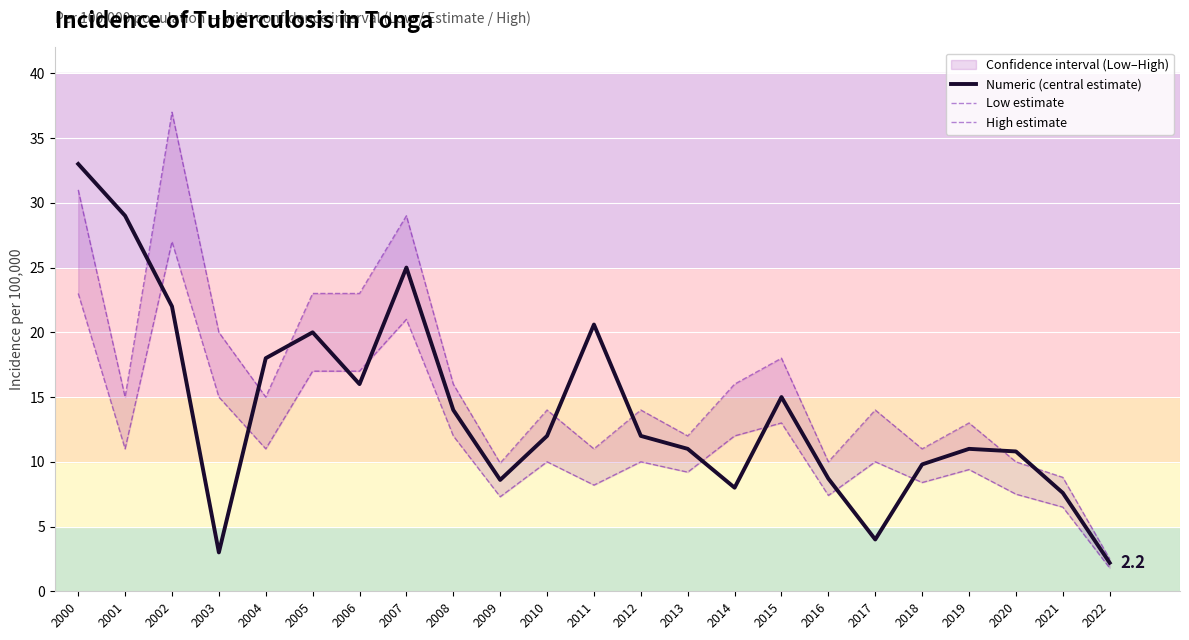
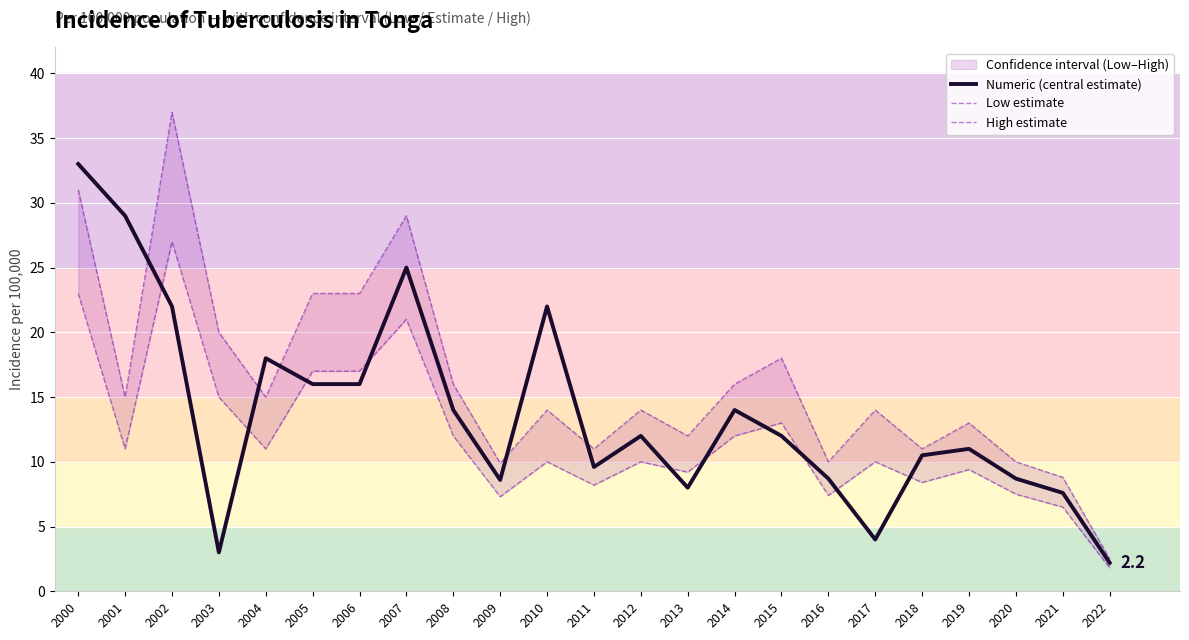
Numeric (central estimate), 2005: 20 -> 16
Numeric (central estimate), 2010: 12 -> 22
Numeric (central estimate), 2011: 20.6 -> 9.6
Numeric (central estimate), 2013: 11 -> 8
Numeric (central estimate), 2014: 8 -> 14
Numeric (central estimate), 2015: 15 -> 12
Numeric (central estimate), 2018: 9.8 -> 10.5
Numeric (central estimate), 2020: 10.8 -> 8.7
